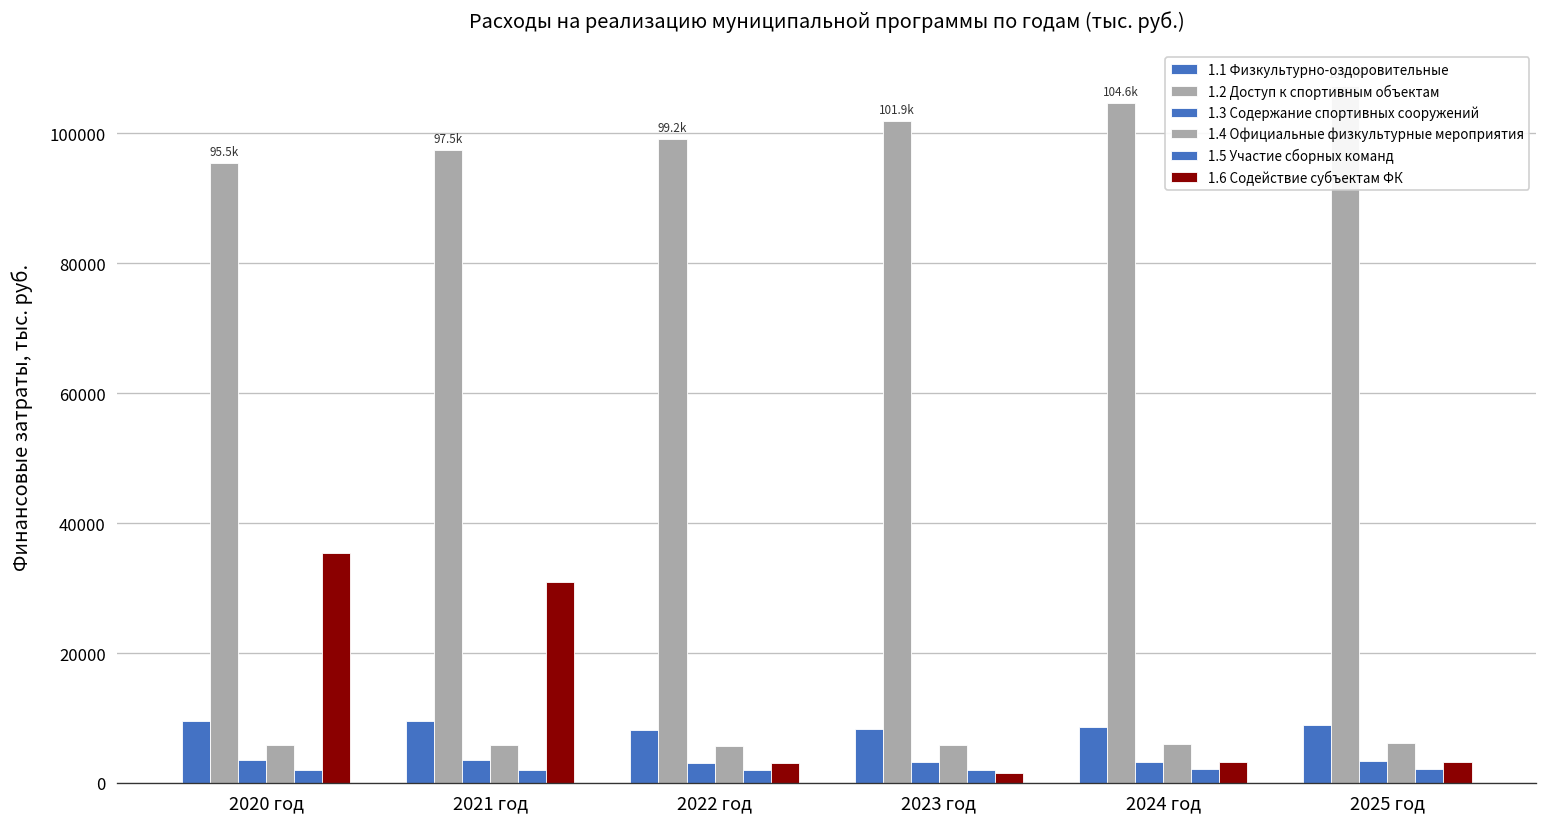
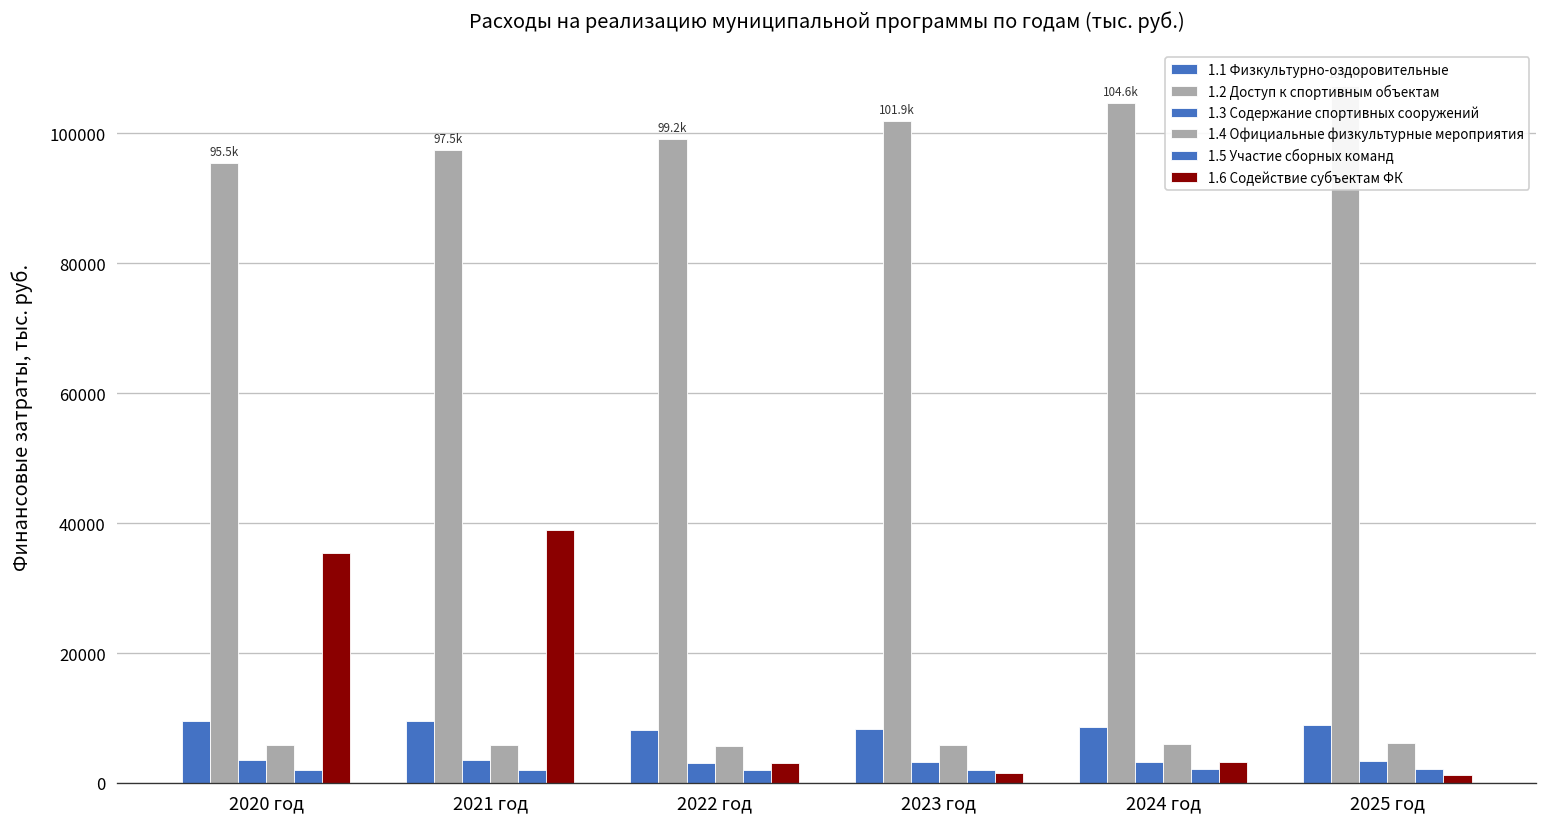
1.6 Содействие субъектам ФК, 2021 год: 31000 -> 39000
1.6 Содействие субъектам ФК, 2025 год: 3000 -> 1000
